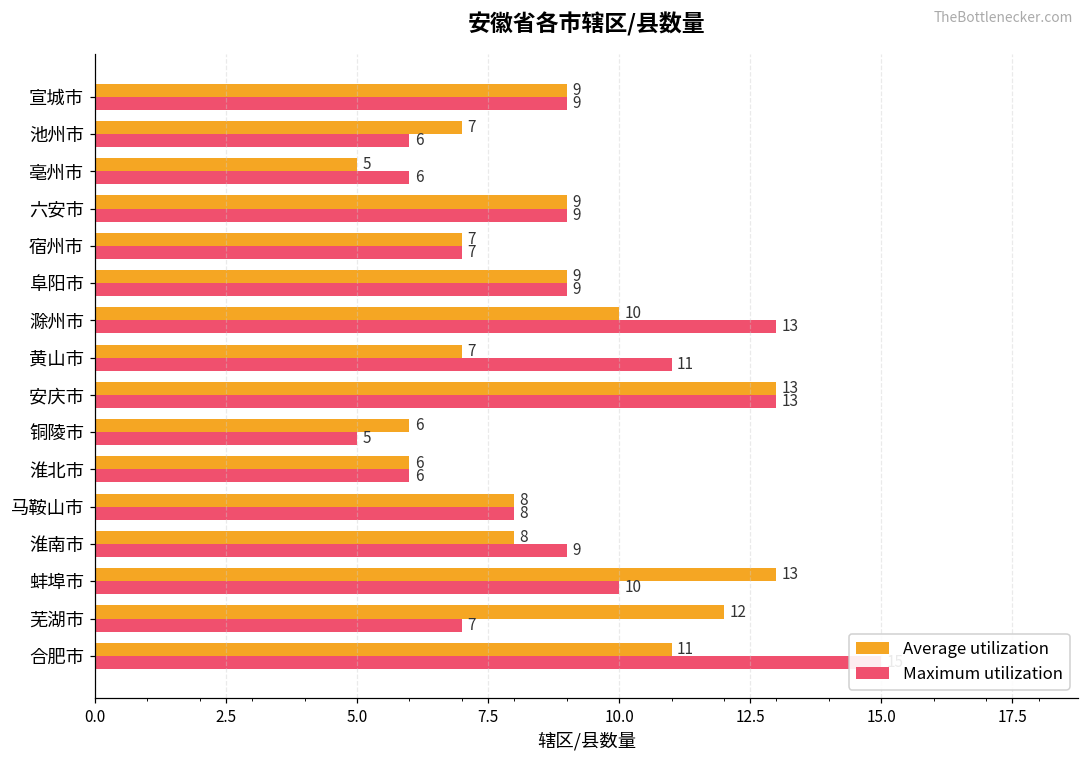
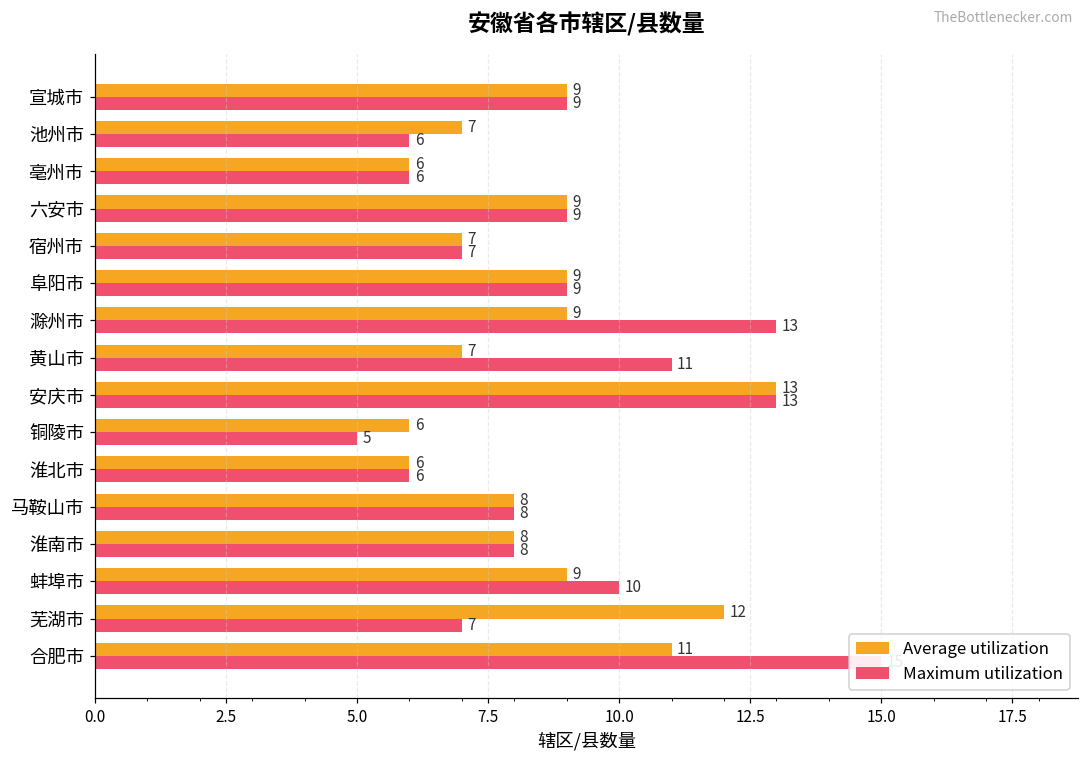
Average utilization, 亳州市: 5 -> 6
Average utilization, 滁州市: 10 -> 9
Maximum utilization, 淮南市: 9 -> 8
Average utilization, 蚌埠市: 13 -> 9
